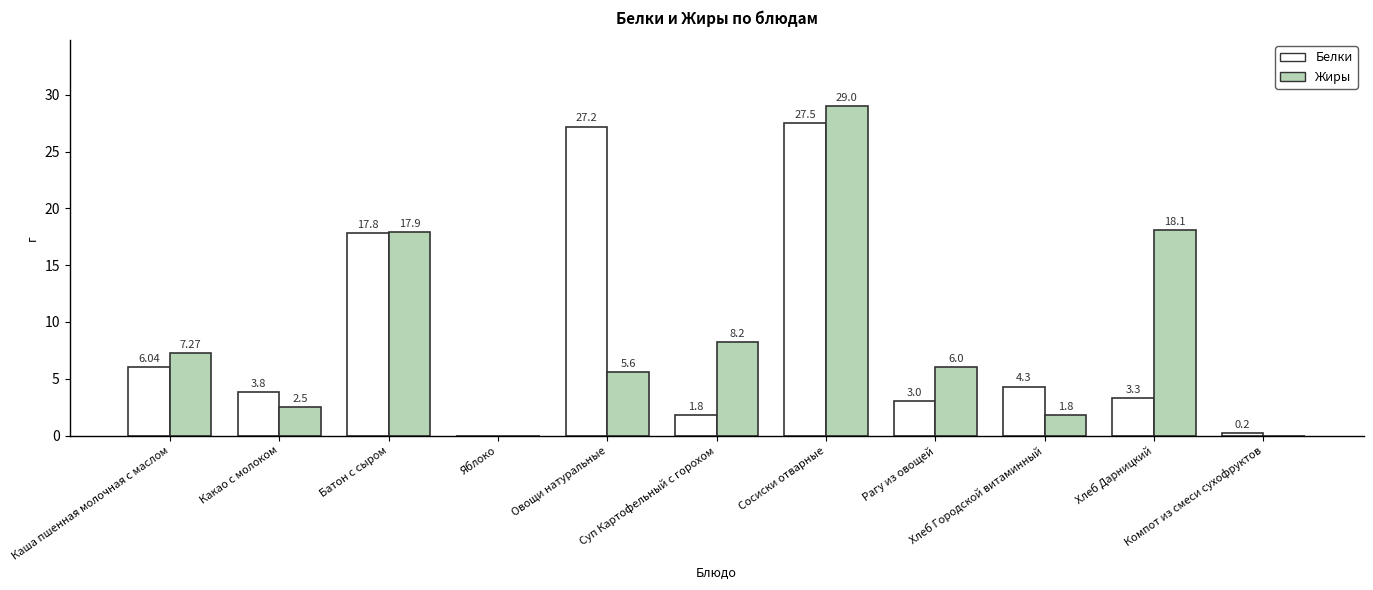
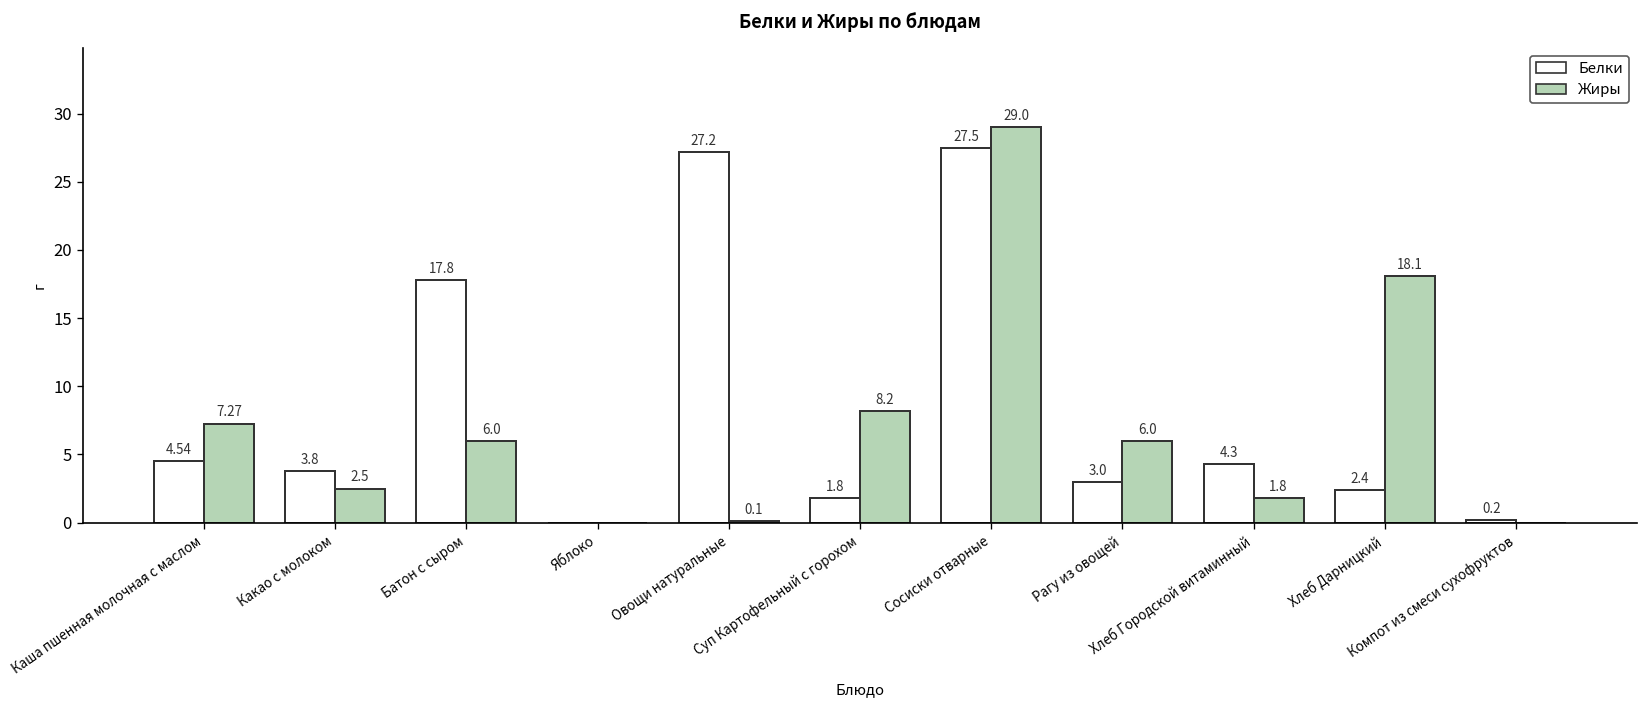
Белки, Каша пшенная молочная с маслом: 6.04 -> 4.54
Жиры, Батон с сыром: 17.9 -> 6.0
Жиры, Овощи натуральные: 5.6 -> 0.1
Белки, Хлеб Дарницкий: 3.3 -> 2.4
